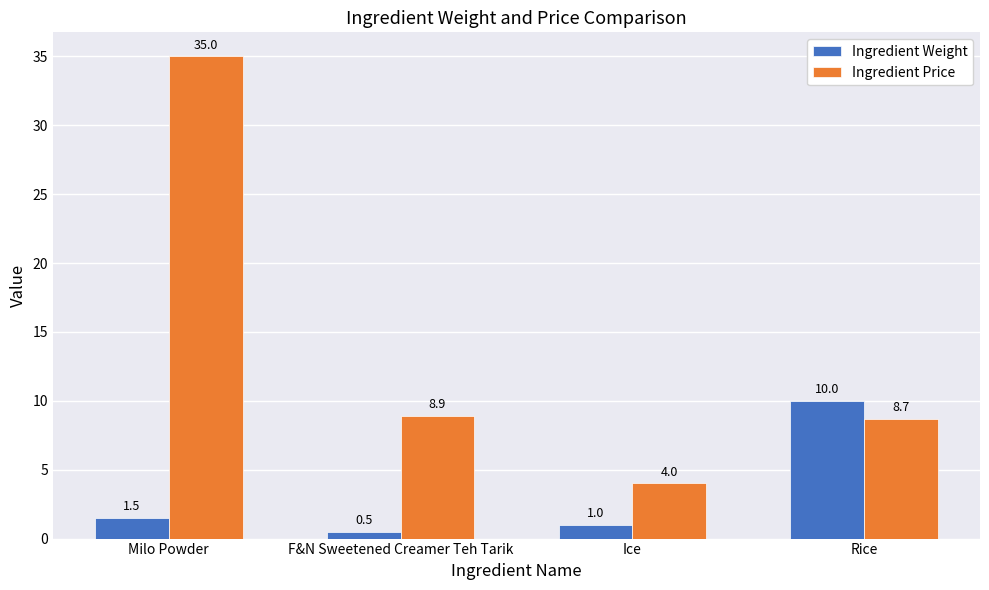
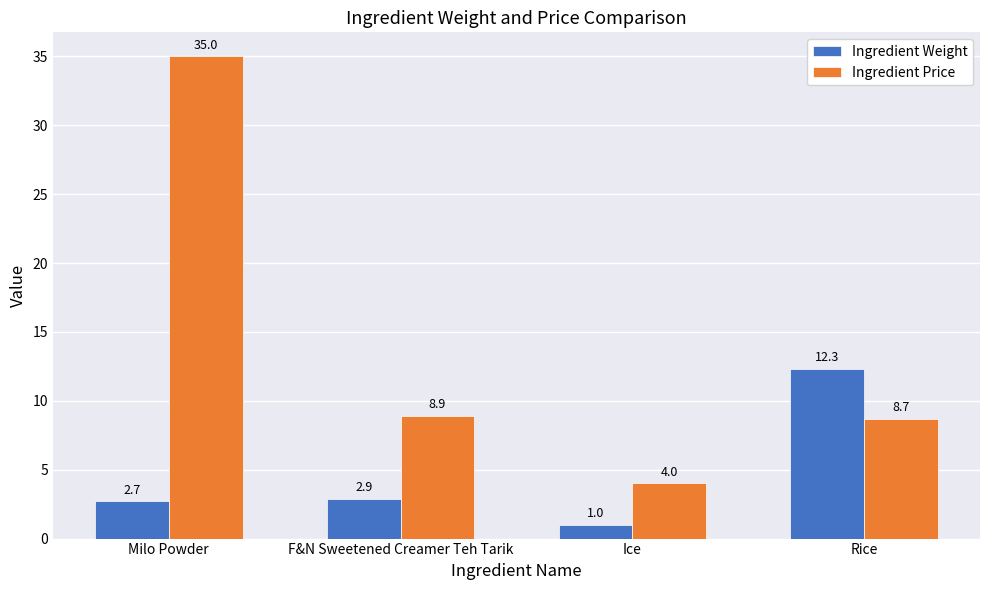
Ingredient Weight, Milo Powder: 1.5 -> 2.7
Ingredient Weight, F&N Sweetened Creamer Teh Tarik: 0.5 -> 2.9
Ingredient Weight, Rice: 10.0 -> 12.3
